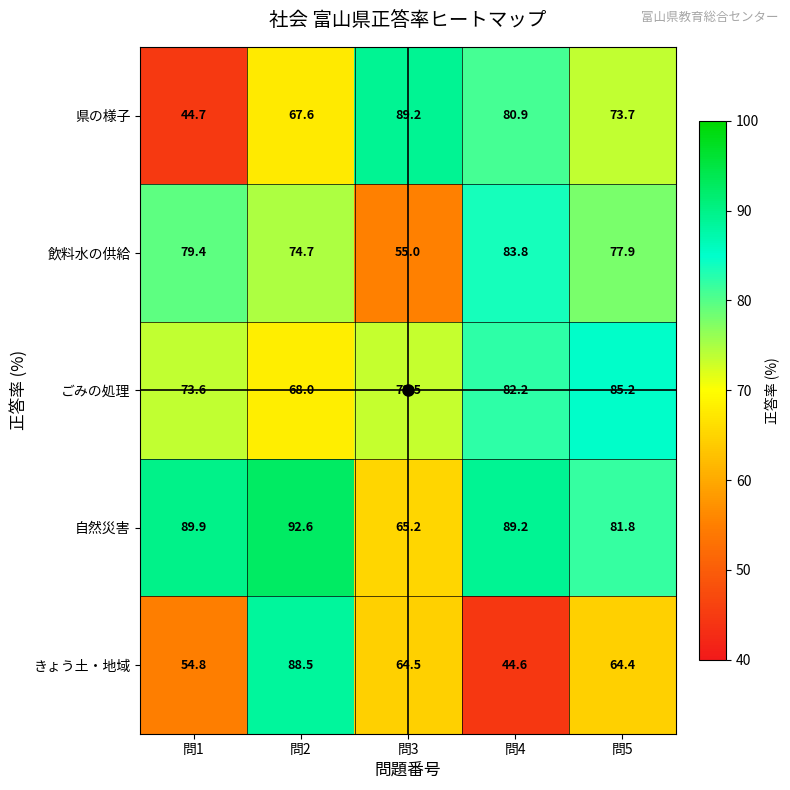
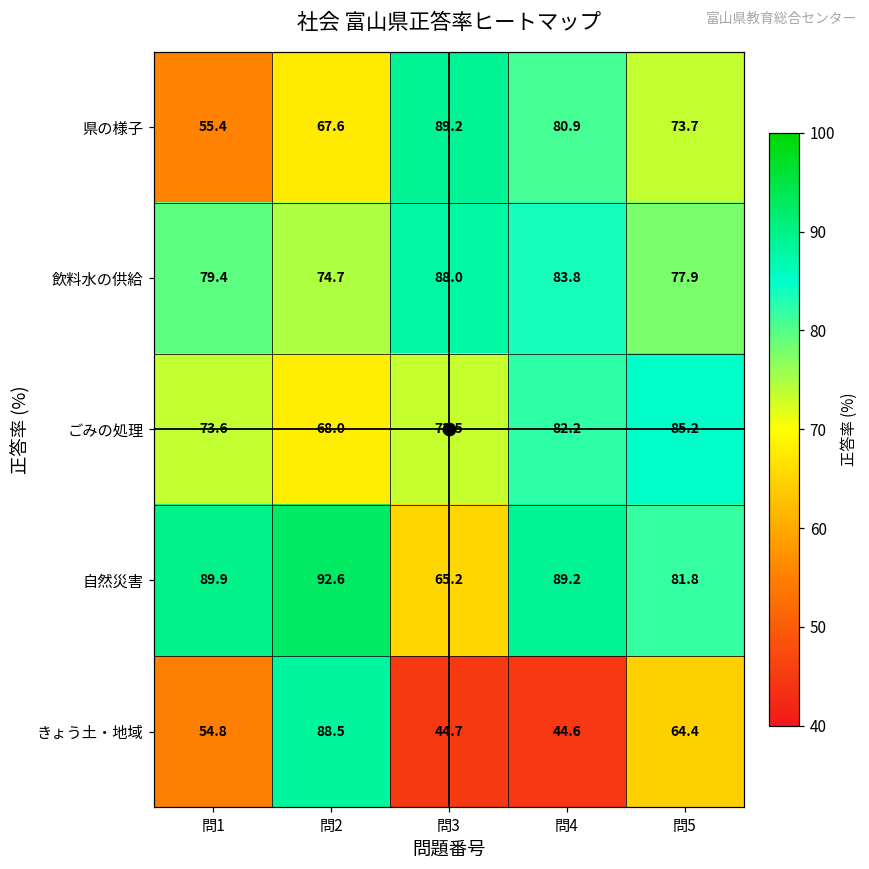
県の様子, 問1: 44.7 -> 55.4
飲料水の供給, 問3: 55.0 -> 88.0
きょう土・地域, 問3: 64.5 -> 44.7
